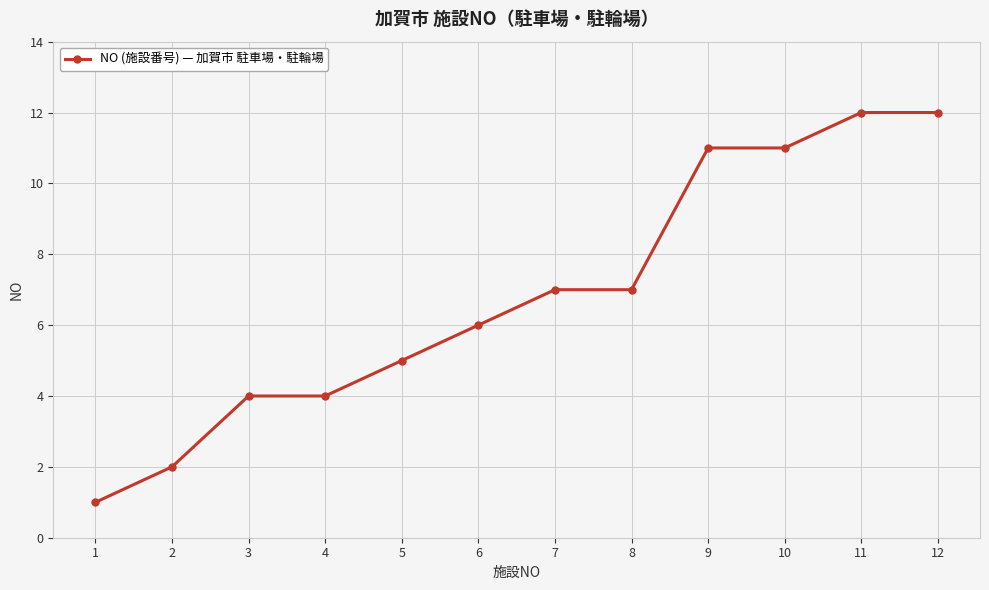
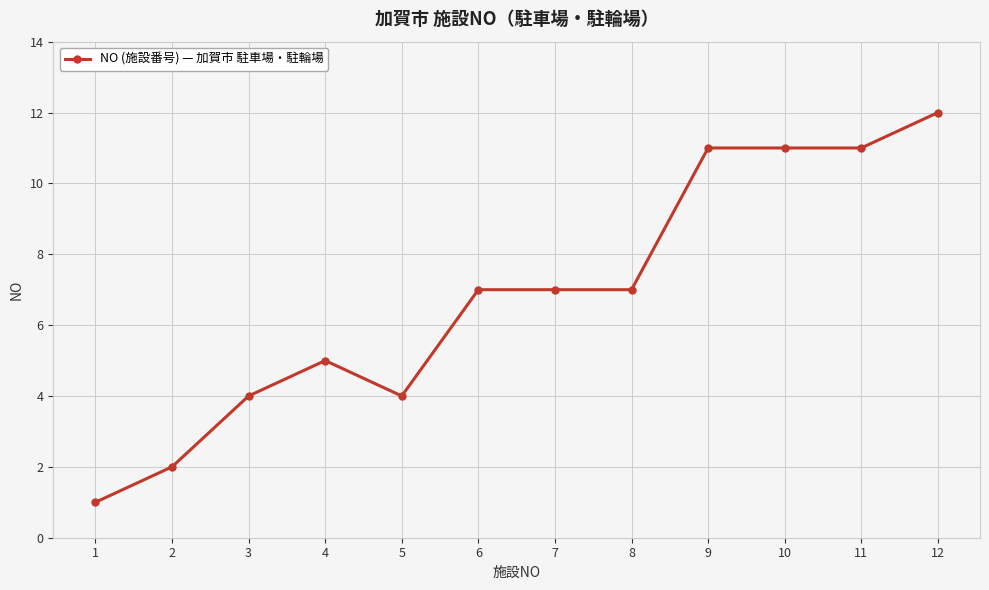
4: 4 -> 5
5: 5 -> 4
6: 6 -> 7
11: 12 -> 11
